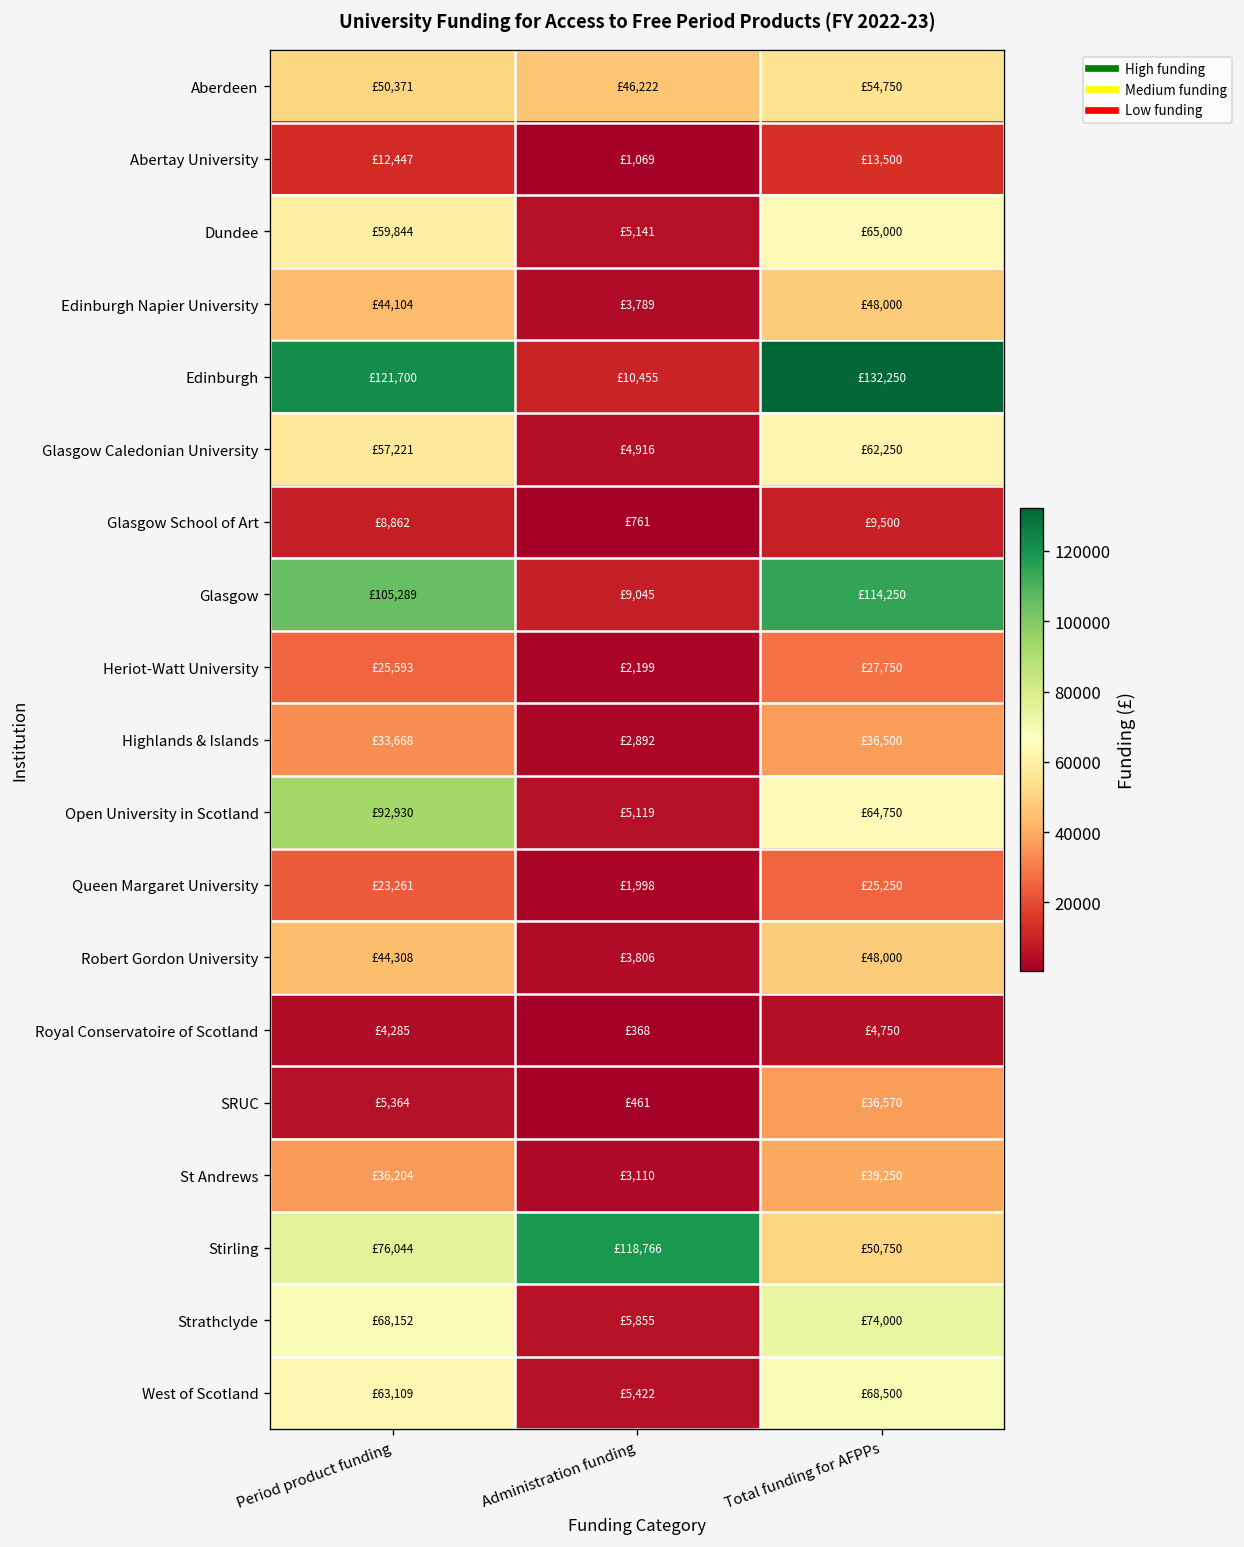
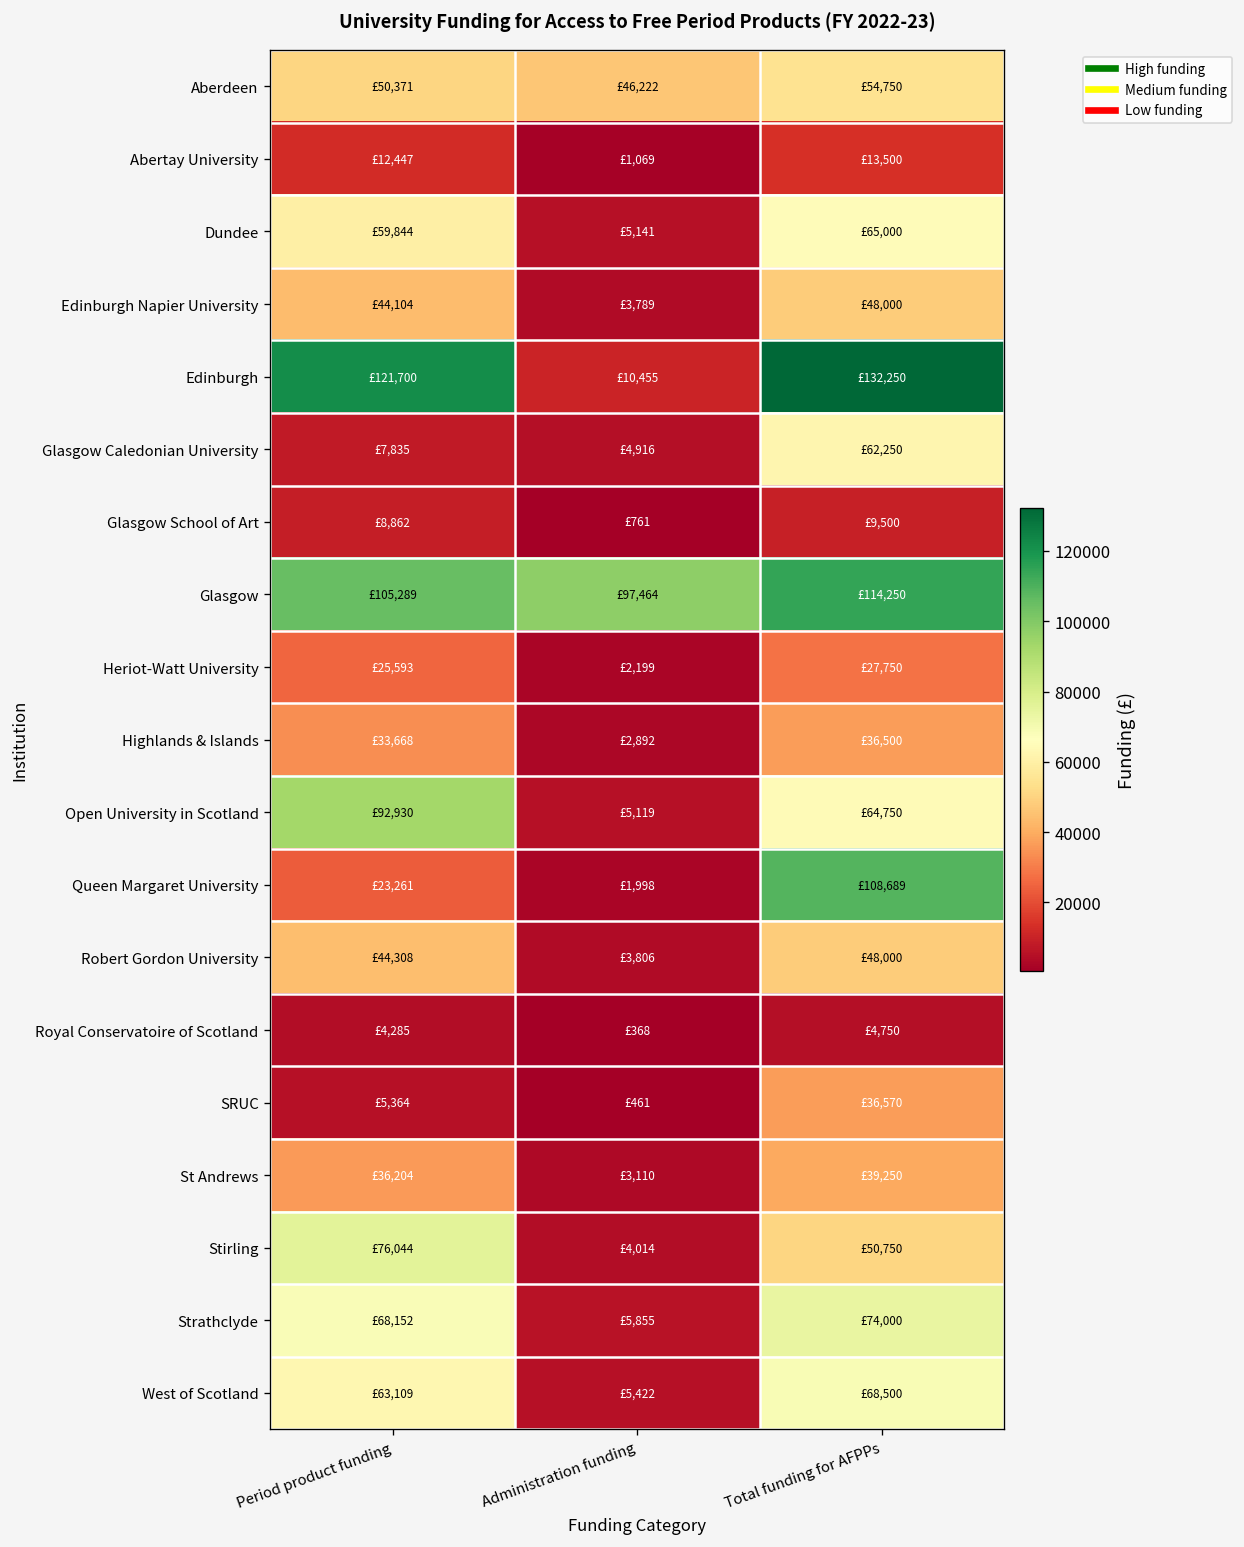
Glasgow Caledonian University, Period product funding: £57,221 -> £7,835
Glasgow, Administration funding: £9,045 -> £97,464
Queen Margaret University, Total funding for AFPPs: £25,250 -> £108,689
Stirling, Administration funding: £118,766 -> £4,014
